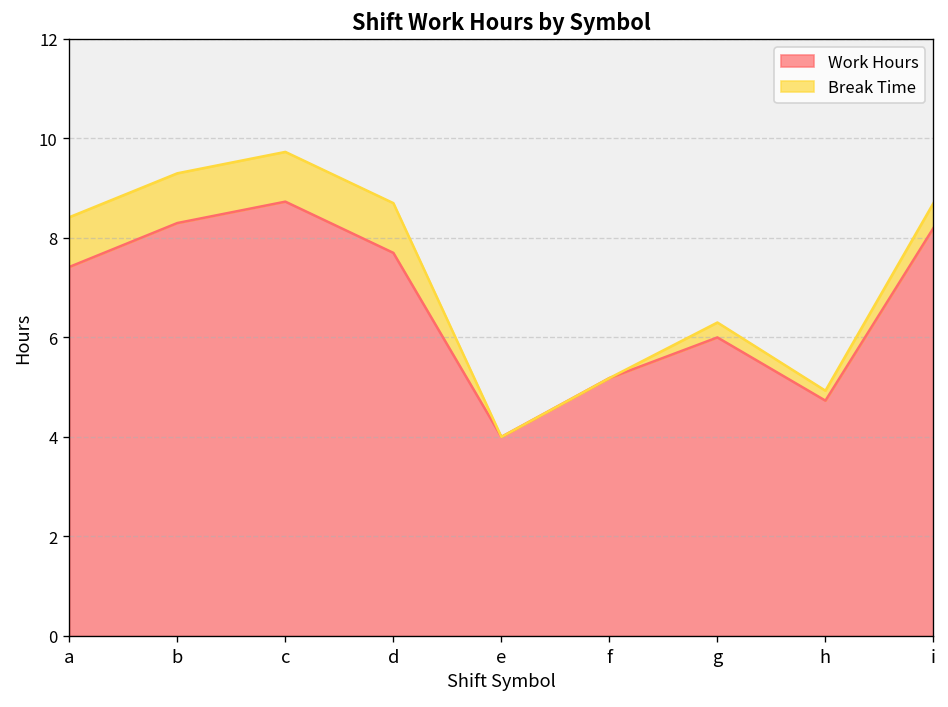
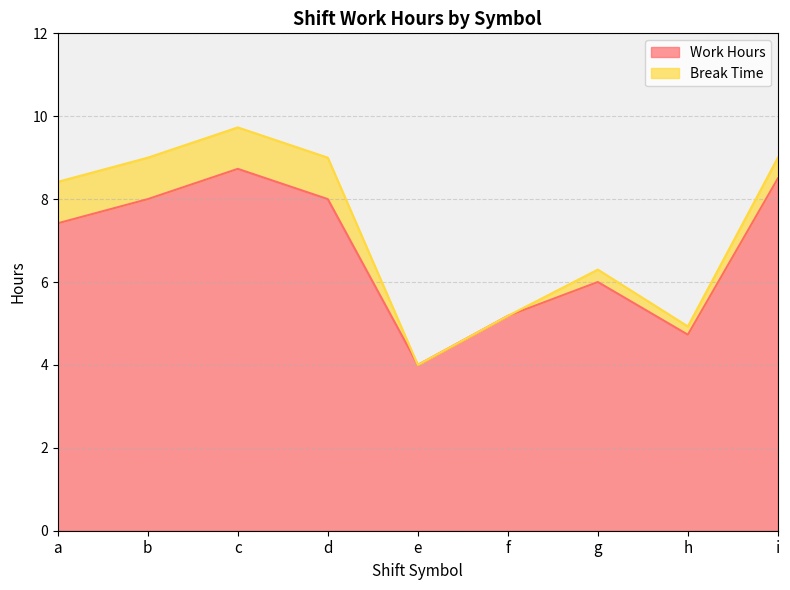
Work Hours, b: 8.3 -> 8.0
Work Hours, d: 7.7 -> 8.0
Work Hours, i: 8.2 -> 8.5
